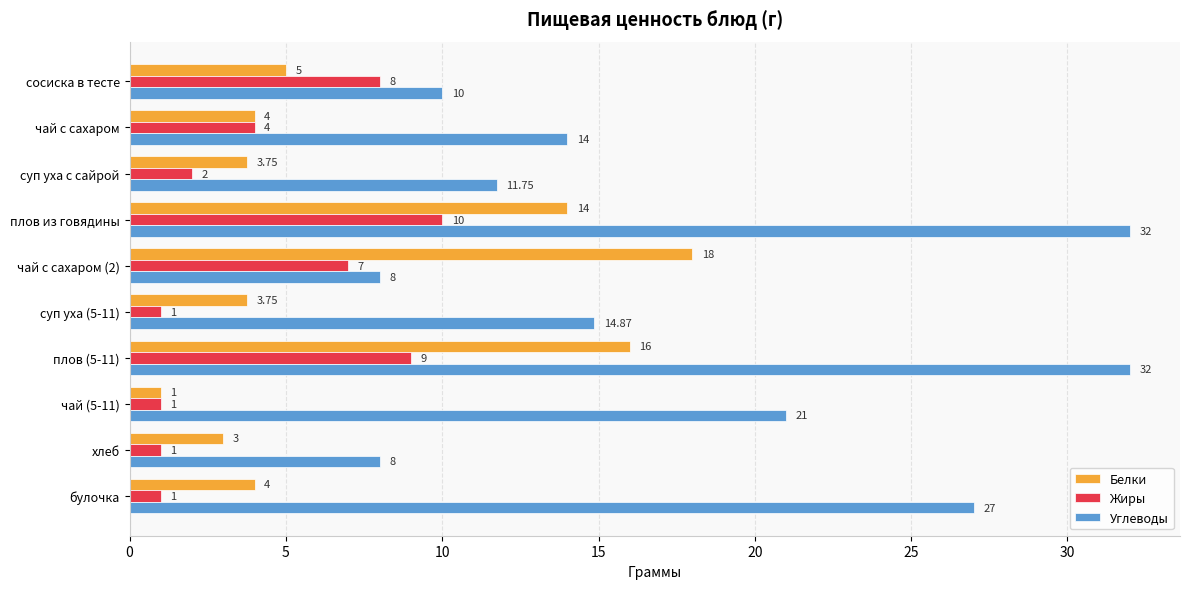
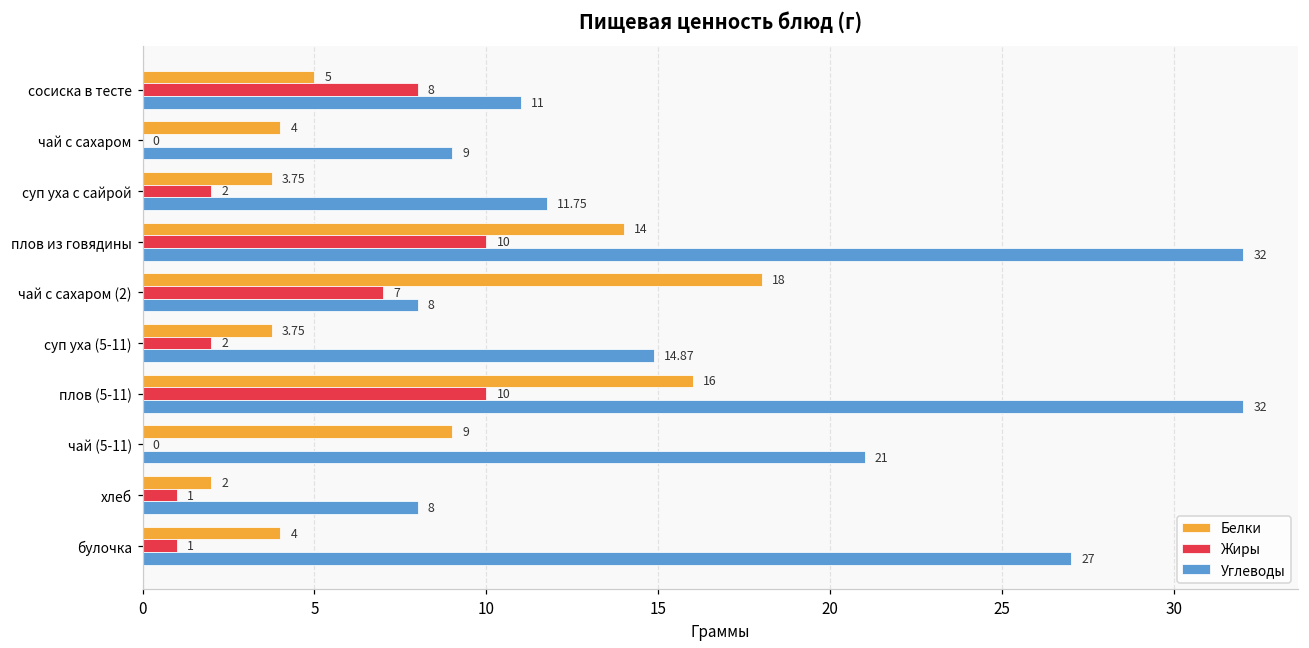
Углеводы, сосиска в тесте: 10 -> 11
Жиры, чай с сахаром: 4 -> 0
Углеводы, чай с сахаром: 14 -> 9
Жиры, суп уха (5-11): 1 -> 2
Жиры, плов (5-11): 9 -> 10
Белки, чай (5-11): 1 -> 9
Жиры, чай (5-11): 1 -> 0
Белки, хлеб: 3 -> 2
